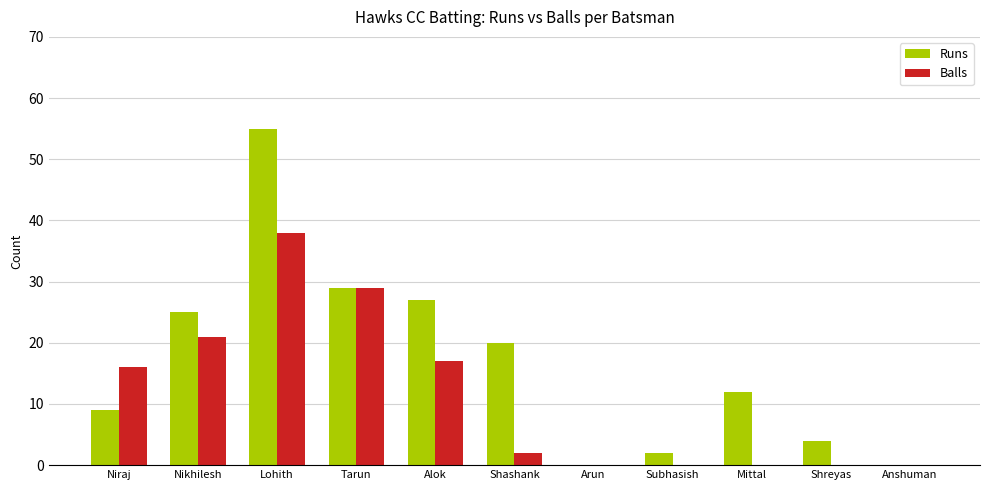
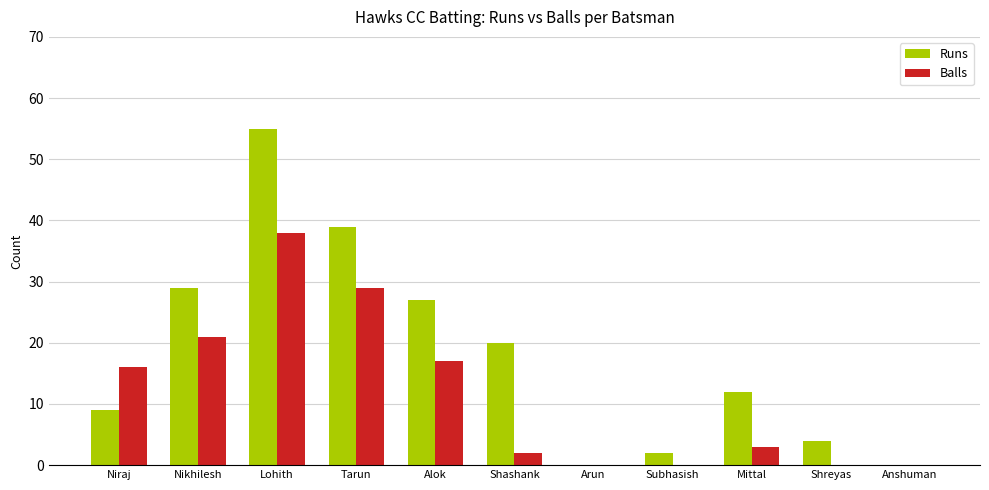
Runs, Nikhilesh: 25 -> 29
Runs, Tarun: 29 -> 39
Balls, Mittal: 0 -> 3
